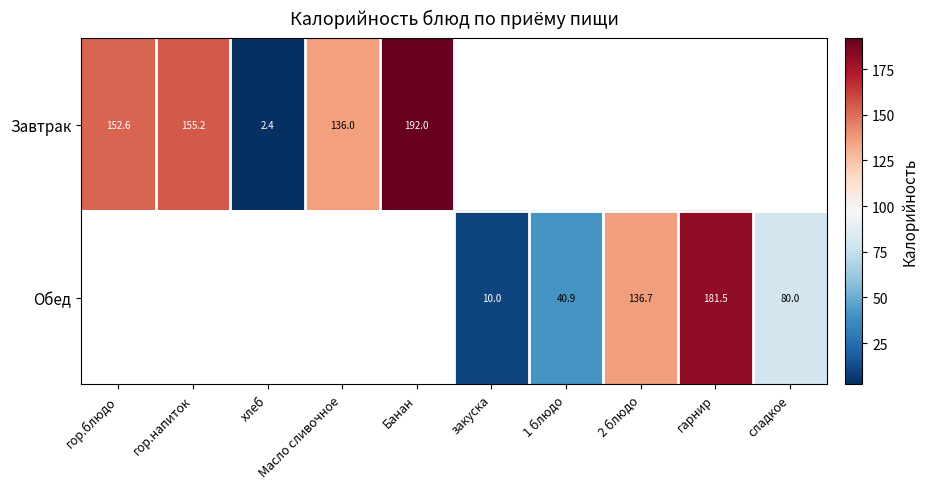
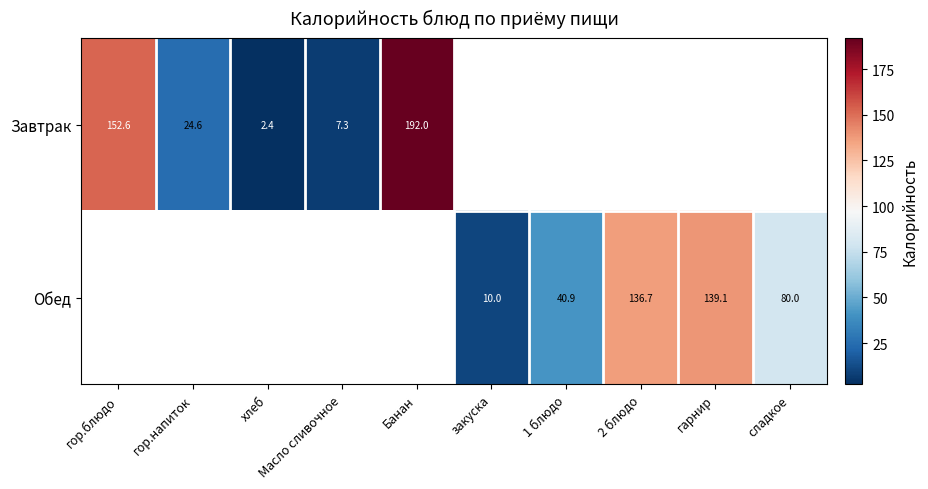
Завтрак, гор.напиток: 155.2 -> 24.6
Завтрак, Масло сливочное: 136.0 -> 7.3
Обед, гарнир: 181.5 -> 139.1
